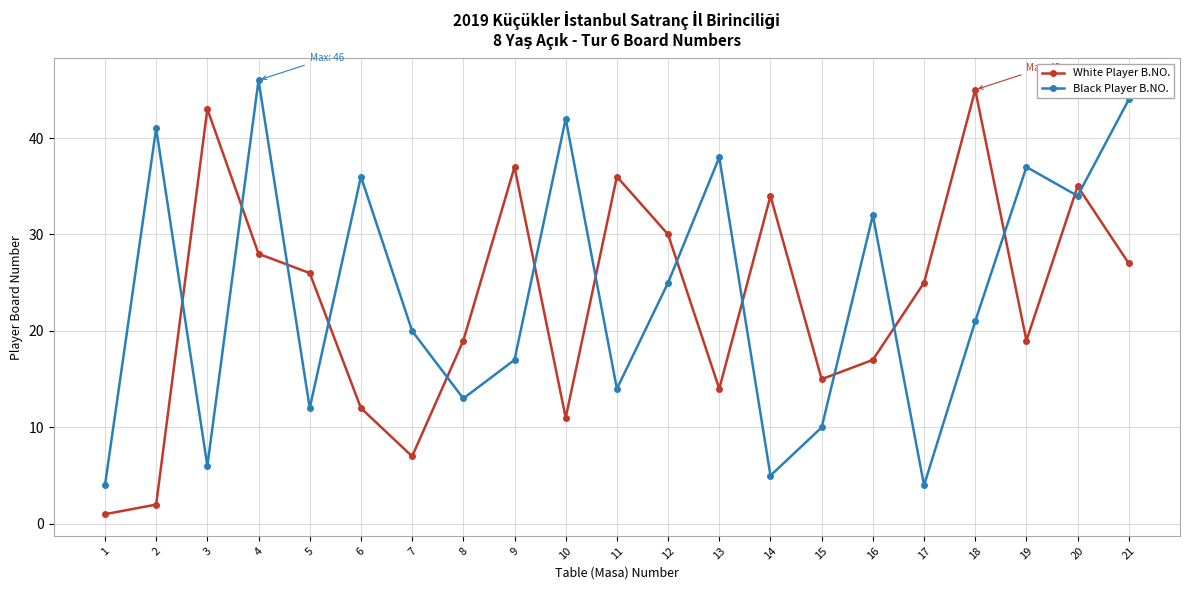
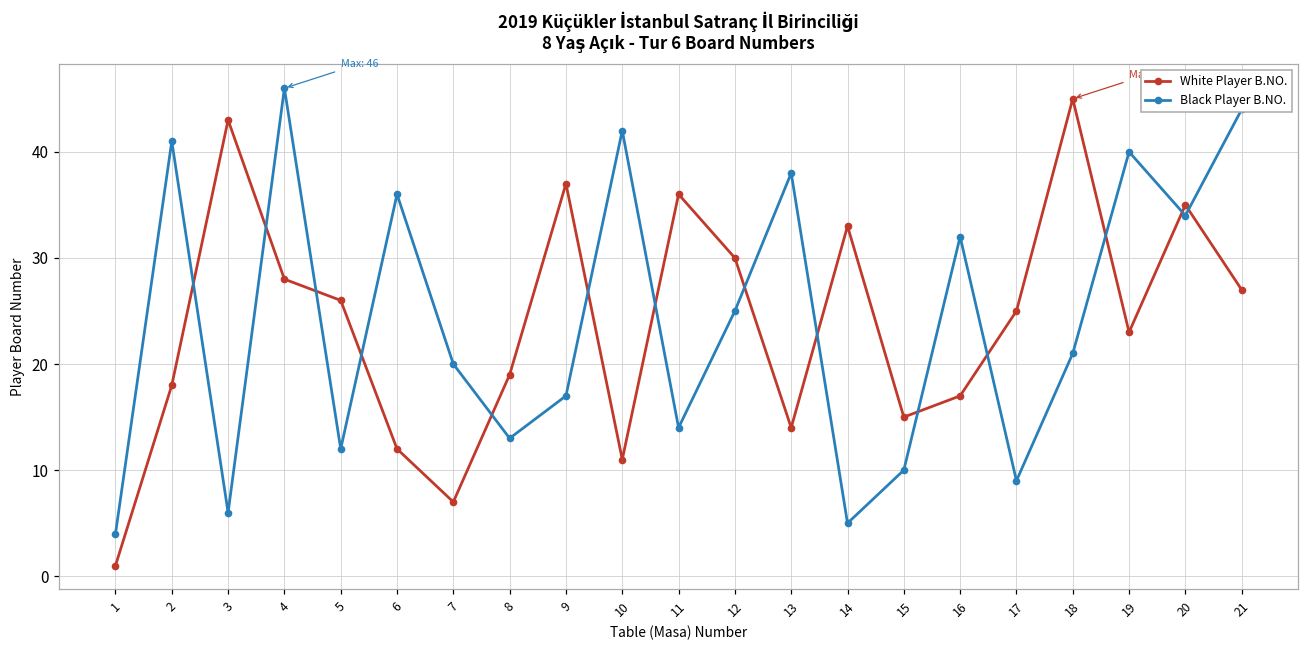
White Player B.NO., 2: 2 -> 18
White Player B.NO., 14: 34 -> 33
Black Player B.NO., 17: 4 -> 9
White Player B.NO., 19: 19 -> 23
Black Player B.NO., 19: 37 -> 40
